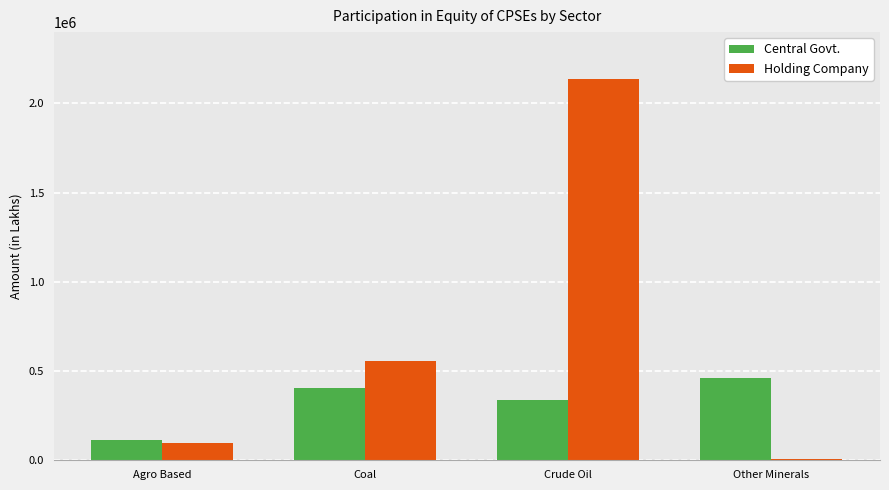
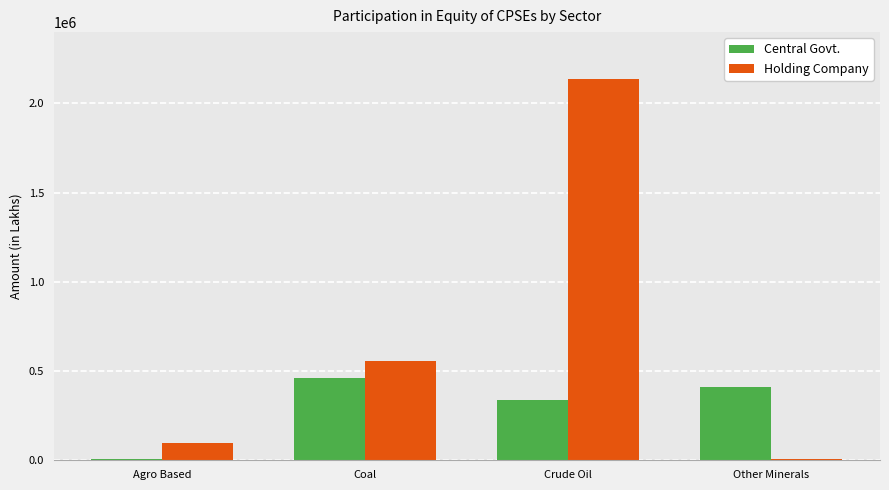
Central Govt., Agro Based: 110000 -> 10000
Central Govt., Coal: 410000 -> 460000
Central Govt., Other Minerals: 460000 -> 410000
